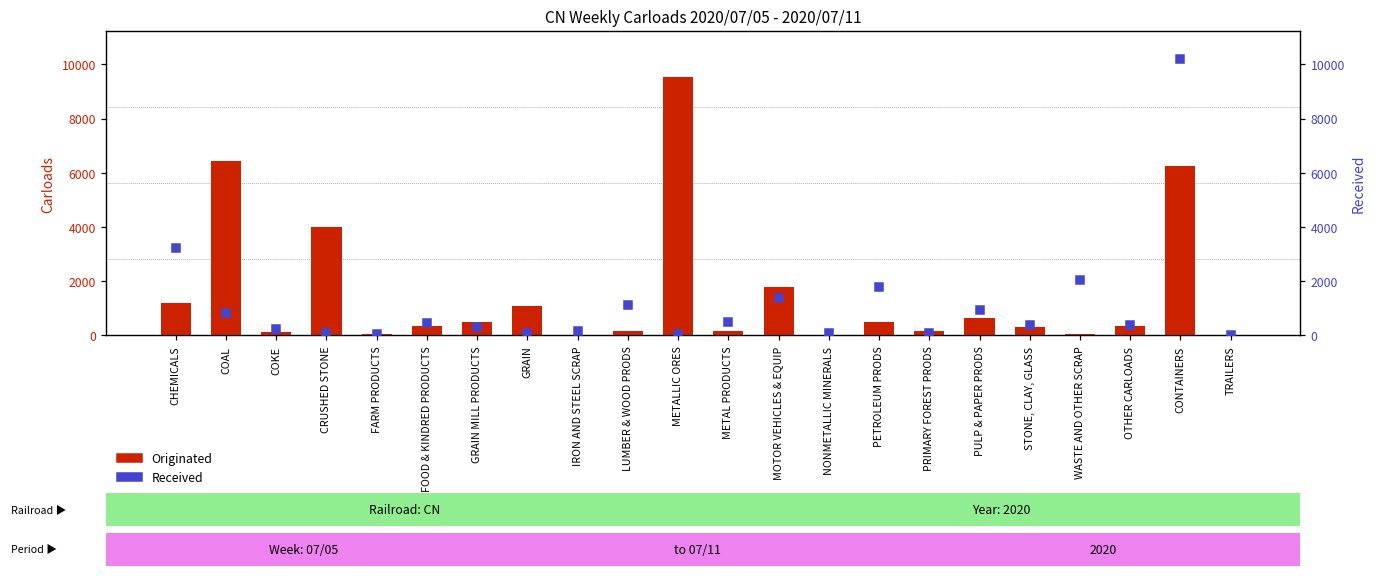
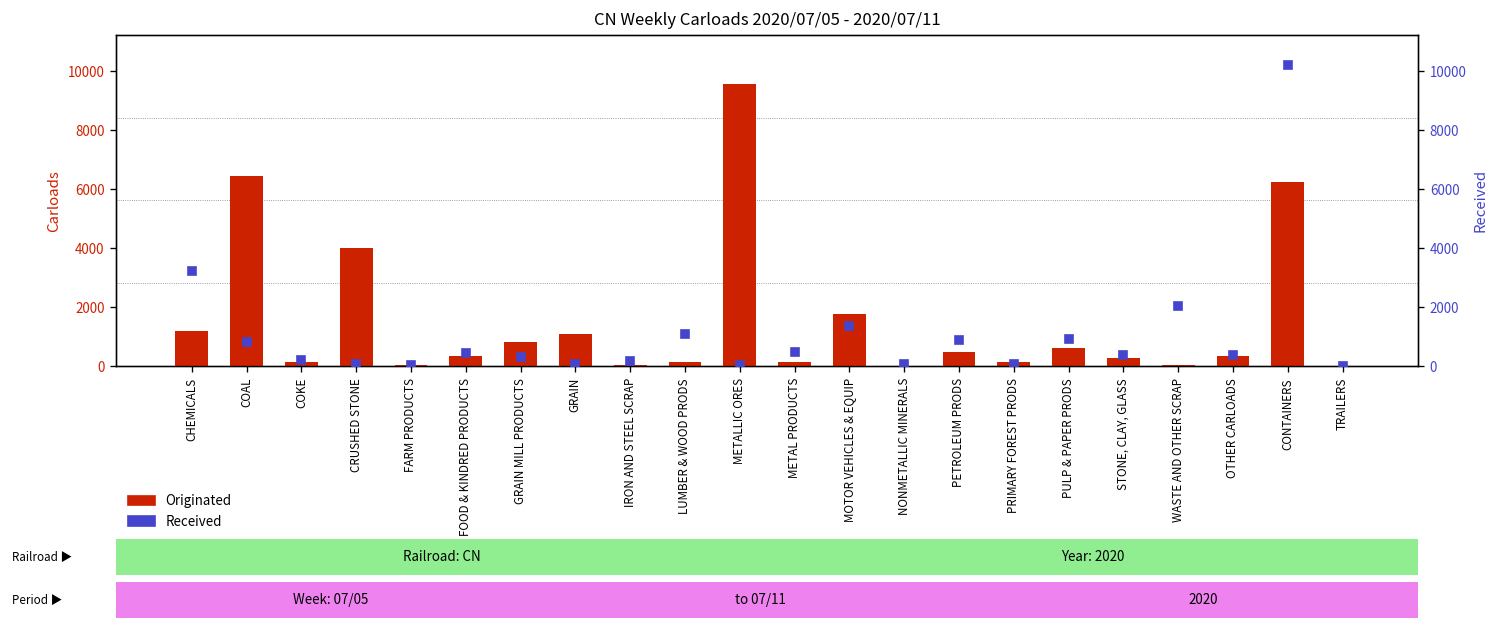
Originated, GRAIN MILL PRODUCTS: 500 -> 800
Received, PETROLEUM PRODS: 1800 -> 900
